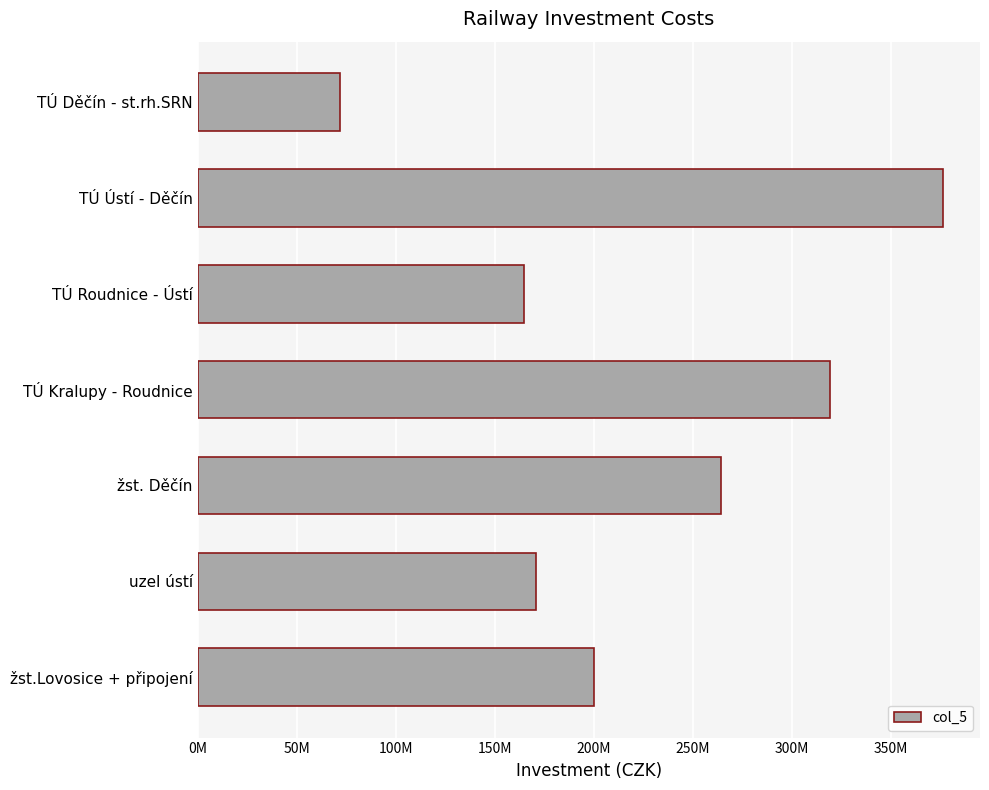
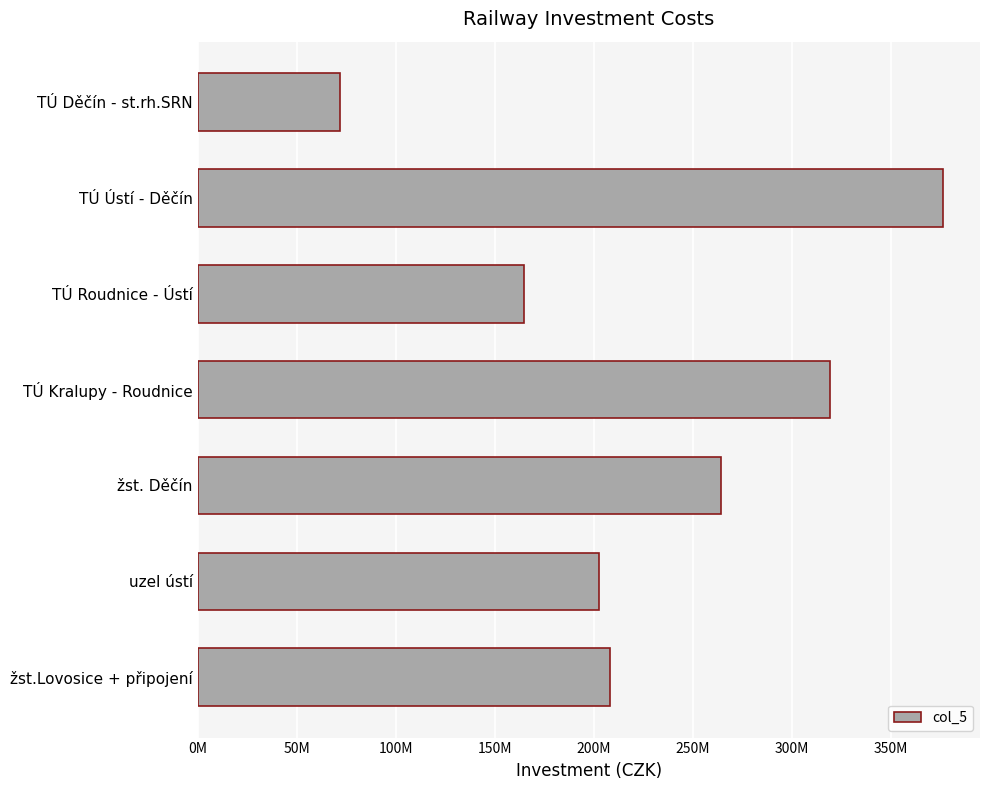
uzel ústí: 171000000 -> 203000000
žst.Lovosice + připojení: 200000000 -> 208000000
